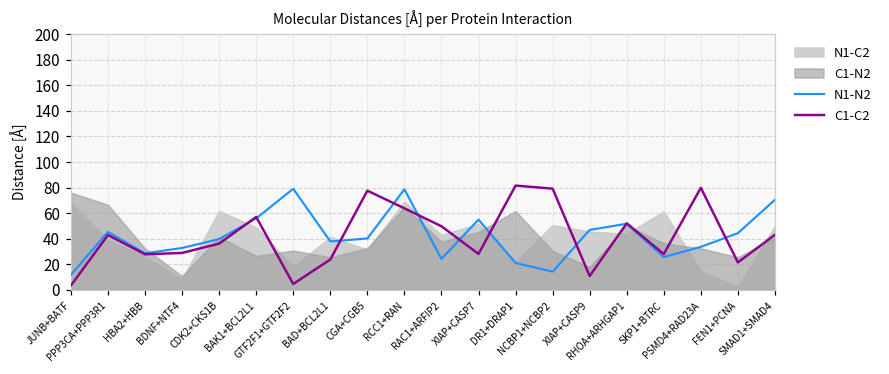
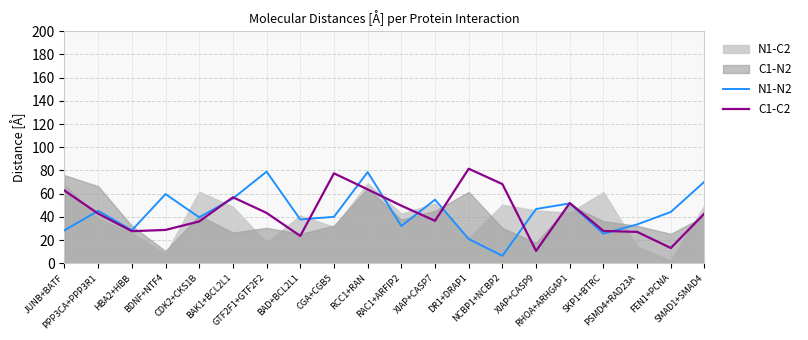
N1-N2, JUNB+BATF: 12 -> 28
C1-C2, JUNB+BATF: 3 -> 63
N1-N2, BDNF+NTF4: 33 -> 60
C1-C2, GTF2F1+GTF2F2: 4 -> 43
N1-N2, RAC1+ARFIP2: 24 -> 32
C1-C2, XIAP+CASP7: 28 -> 37
N1-N2, NCBP1+NCBP2: 14 -> 6
C1-C2, NCBP1+NCBP2: 79 -> 68
C1-C2, PSMD4+RAD23A: 80 -> 27
C1-C2, FEN1+PCNA: 21 -> 13
